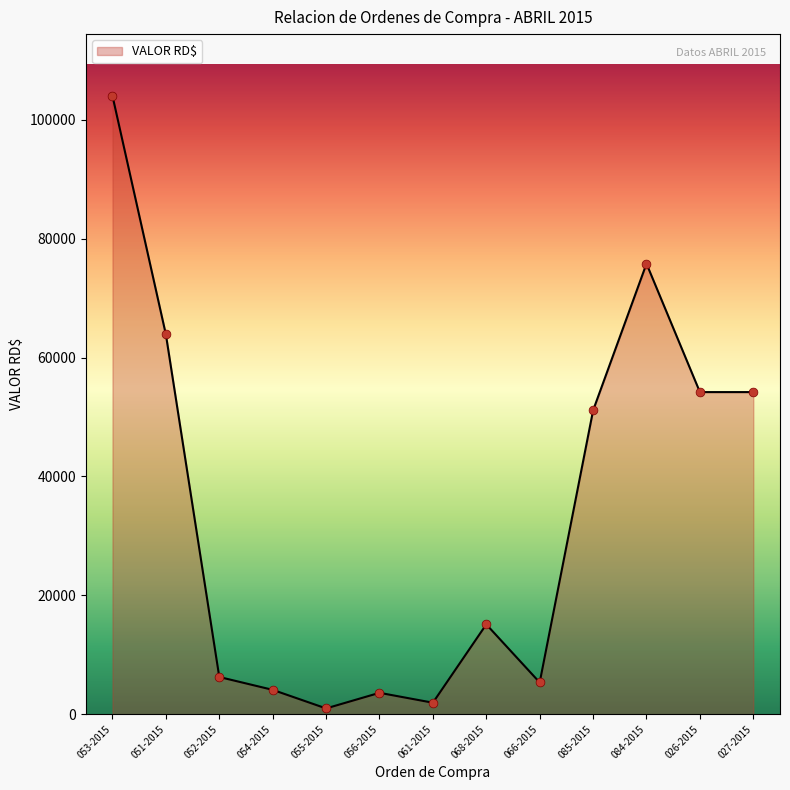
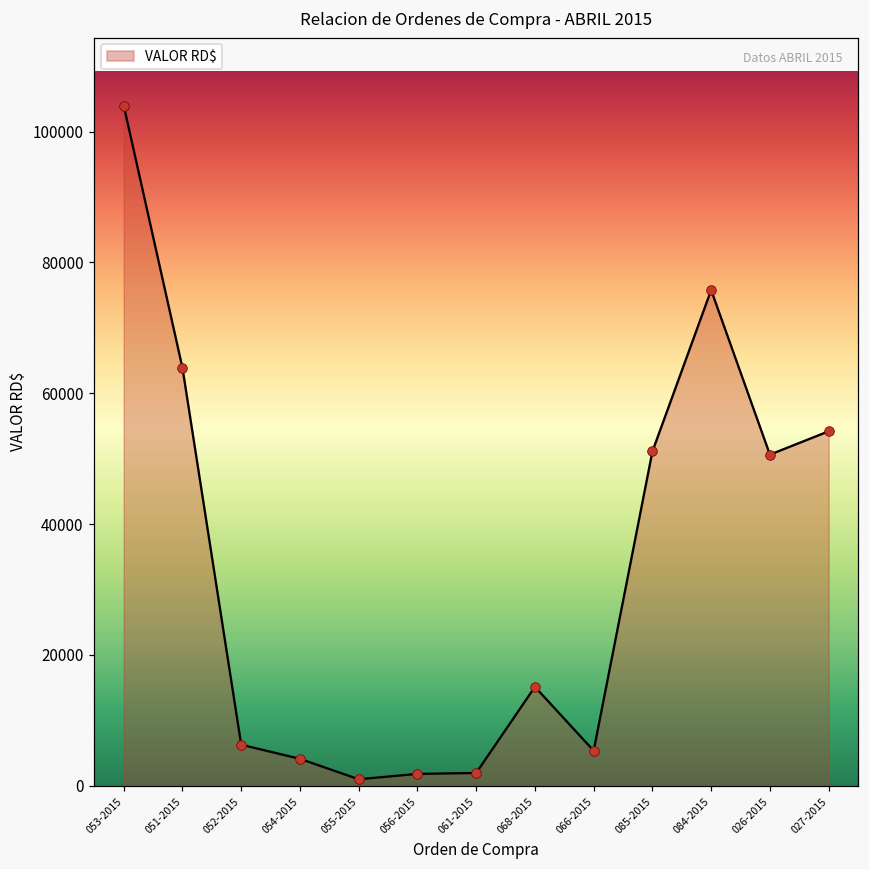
056-2015: 4000 -> 2000
026-2015: 54000 -> 51000
